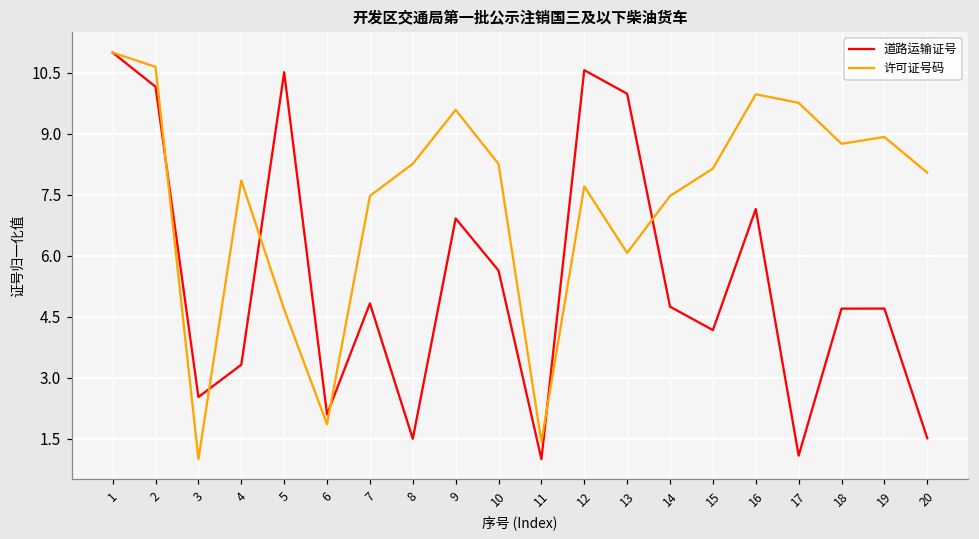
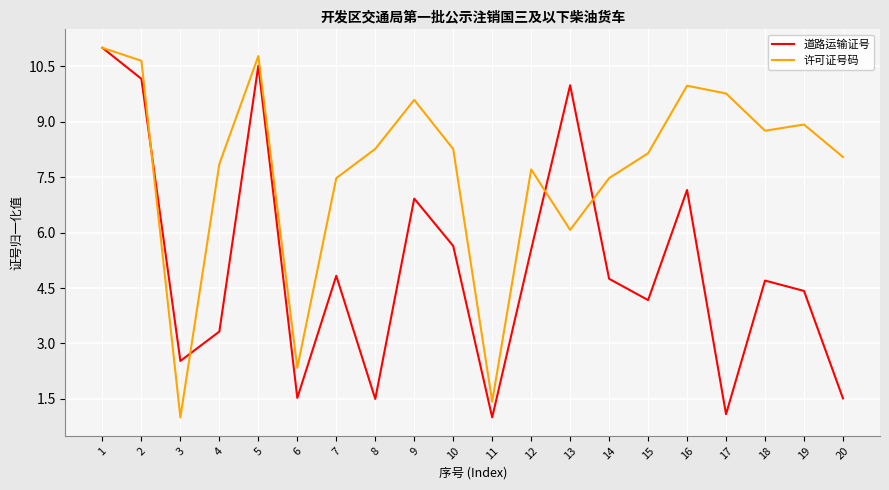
许可证号码, 5: 4.7 -> 10.8
道路运输证号, 6: 2.1 -> 1.5
许可证号码, 6: 1.9 -> 2.3
道路运输证号, 12: 10.6 -> 5.5
道路运输证号, 19: 4.7 -> 4.4
